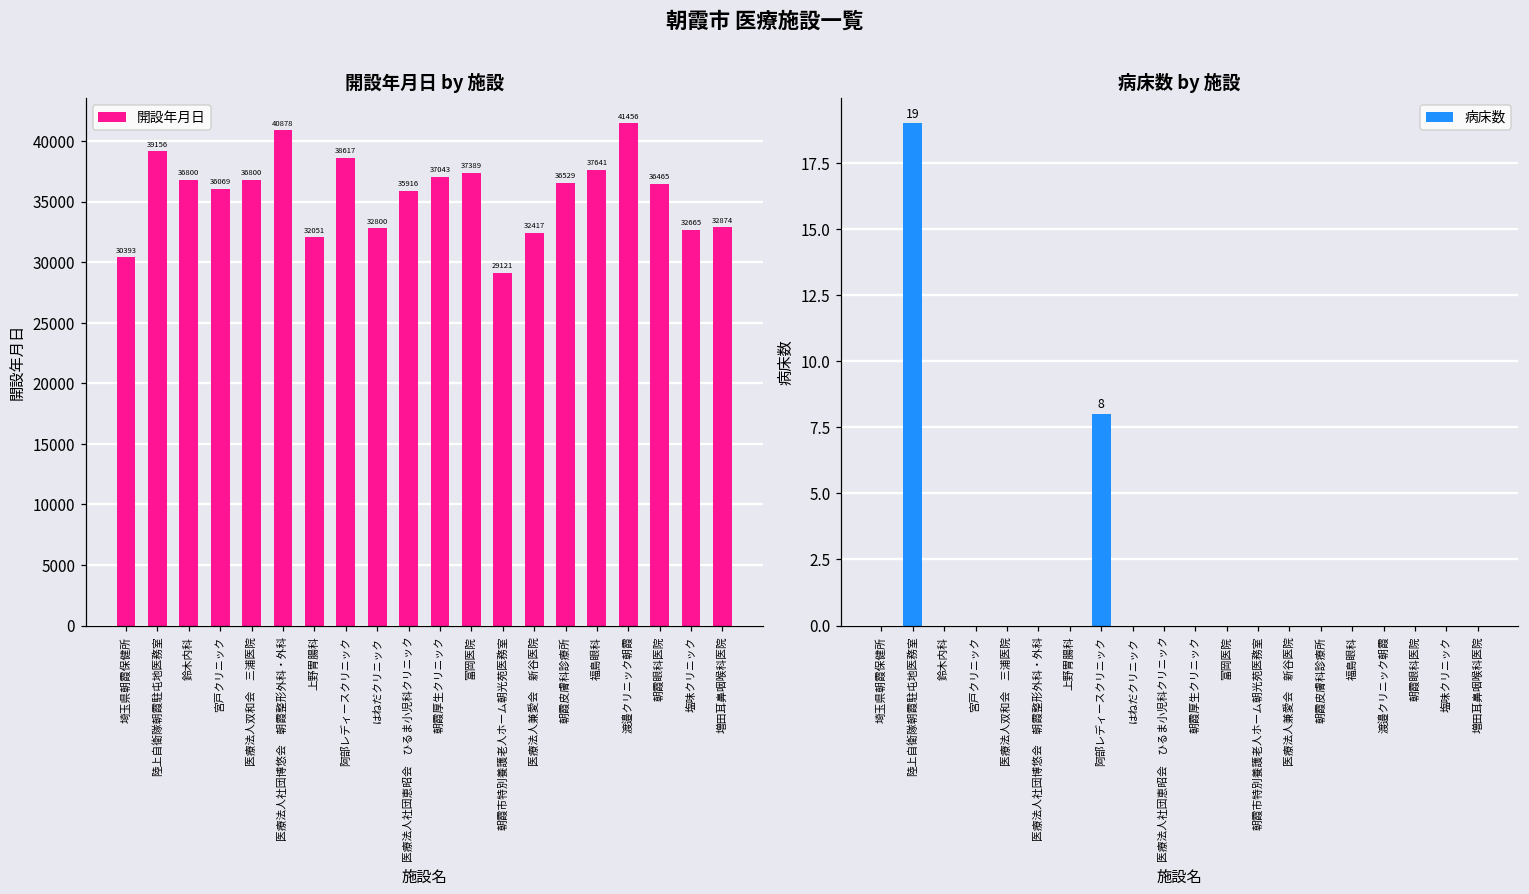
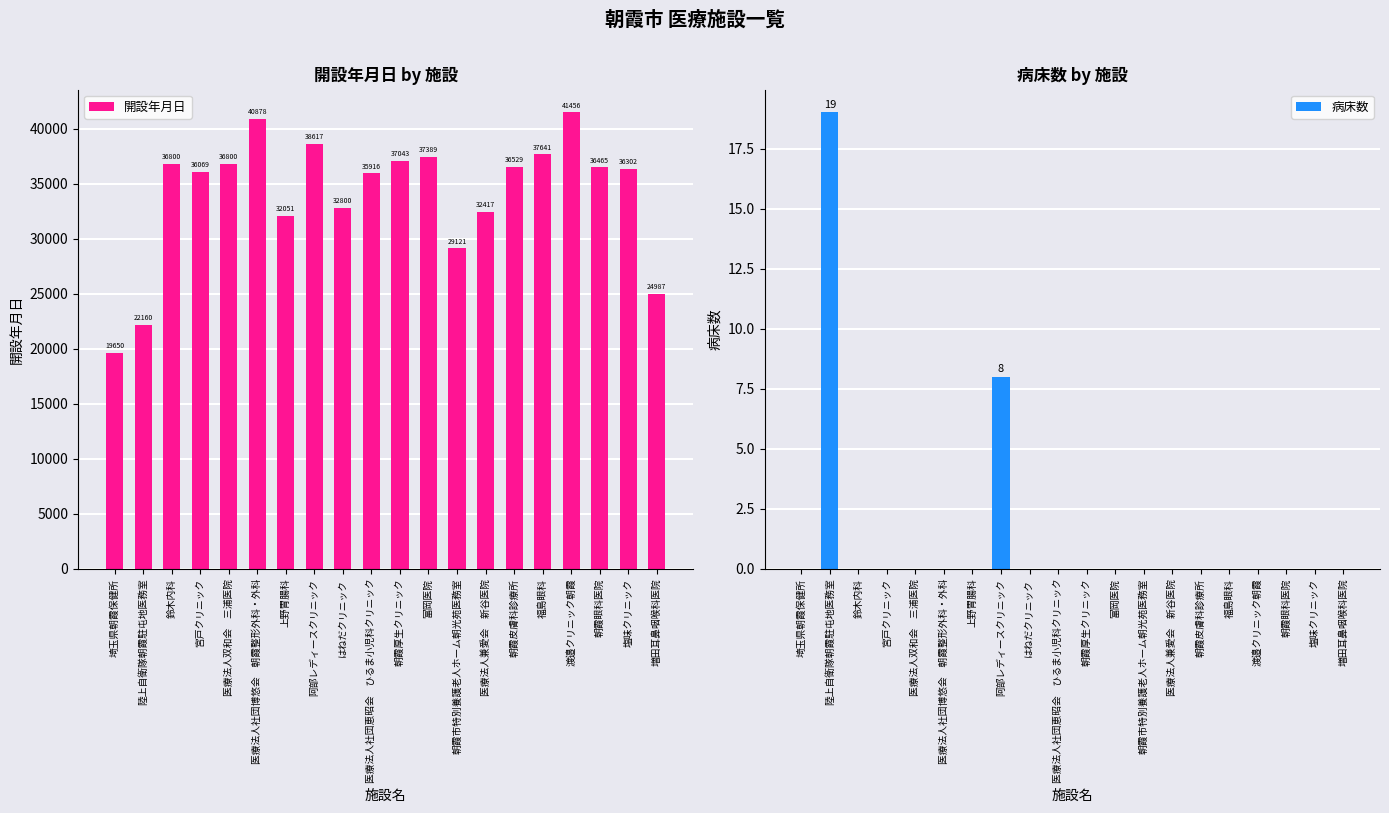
開設年月日 by 施設, 埼玉県朝霞保健所: 30393 -> 19650
開設年月日 by 施設, 陸上自衛隊朝霞駐屯地医務室: 39156 -> 22160
開設年月日 by 施設, 塩味クリニック: 32665 -> 36302
開設年月日 by 施設, 増田耳鼻咽喉科医院: 32874 -> 24987
